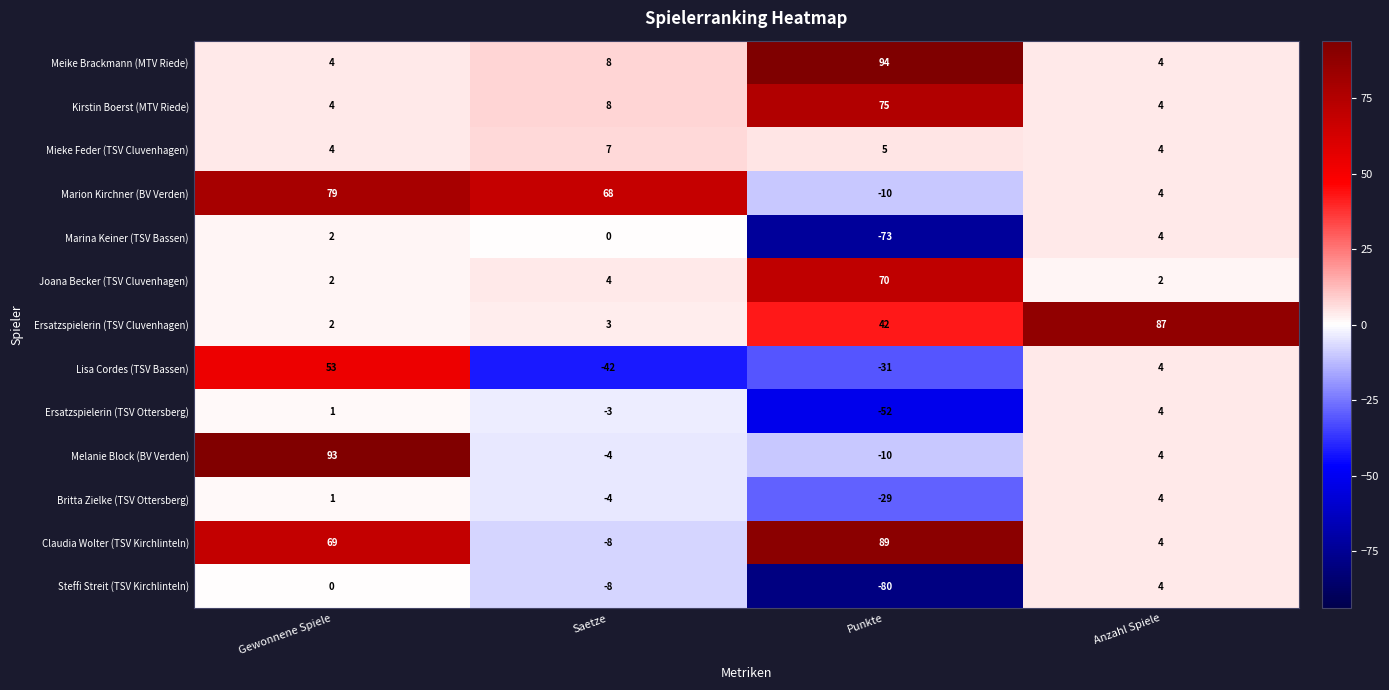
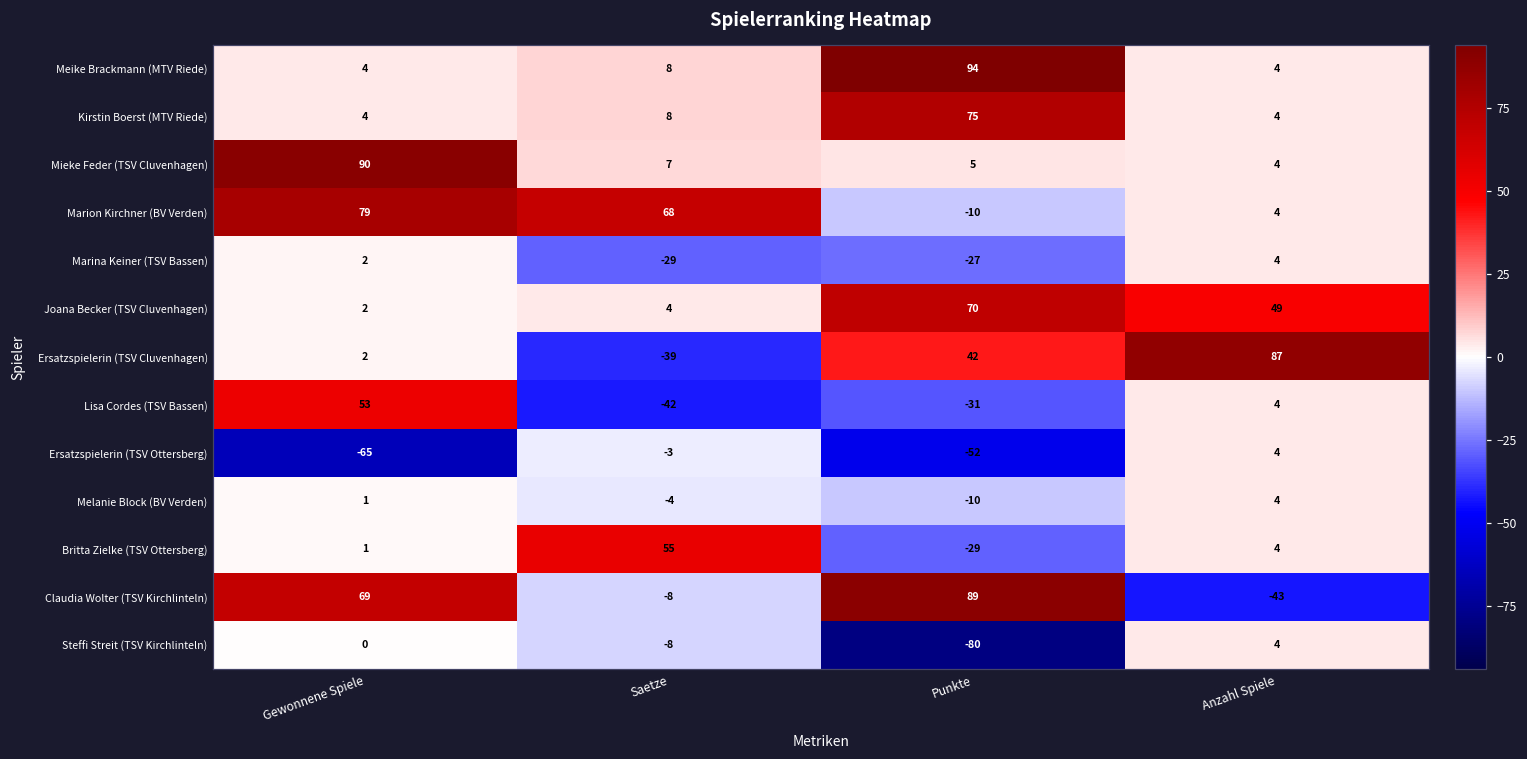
Mieke Feder (TSV Cluvenhagen), Gewonnene Spiele: 4 -> 90
Marina Keiner (TSV Bassen), Saetze: 0 -> -29
Marina Keiner (TSV Bassen), Punkte: -73 -> -27
Joana Becker (TSV Cluvenhagen), Anzahl Spiele: 2 -> 49
Ersatzspielerin (TSV Cluvenhagen), Saetze: 3 -> -39
Ersatzspielerin (TSV Ottersberg), Gewonnene Spiele: 1 -> -65
Melanie Block (BV Verden), Gewonnene Spiele: 93 -> 1
Britta Zielke (TSV Ottersberg), Saetze: -4 -> 55
Claudia Wolter (TSV Kirchlinteln), Anzahl Spiele: 4 -> -43
